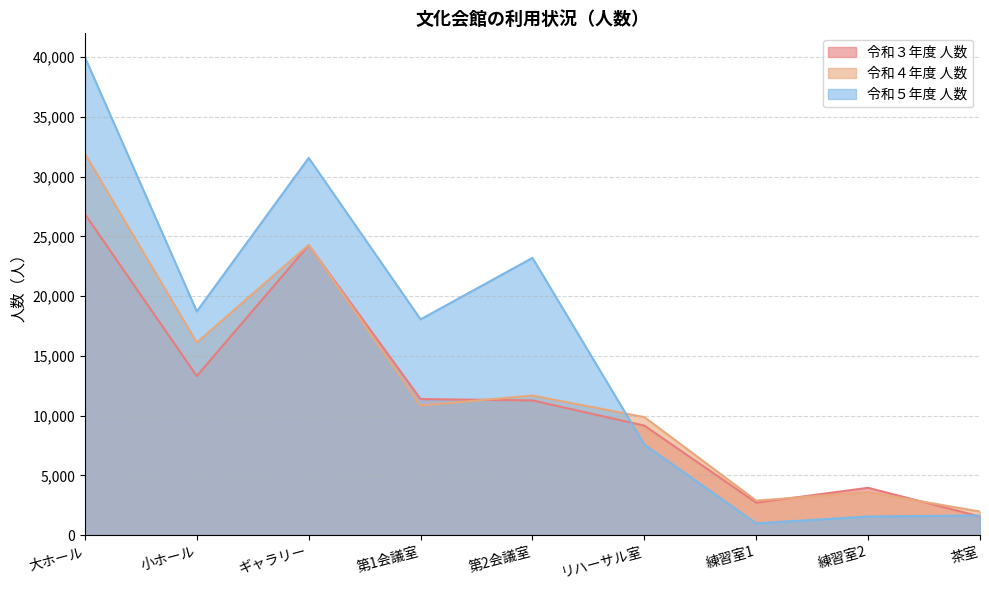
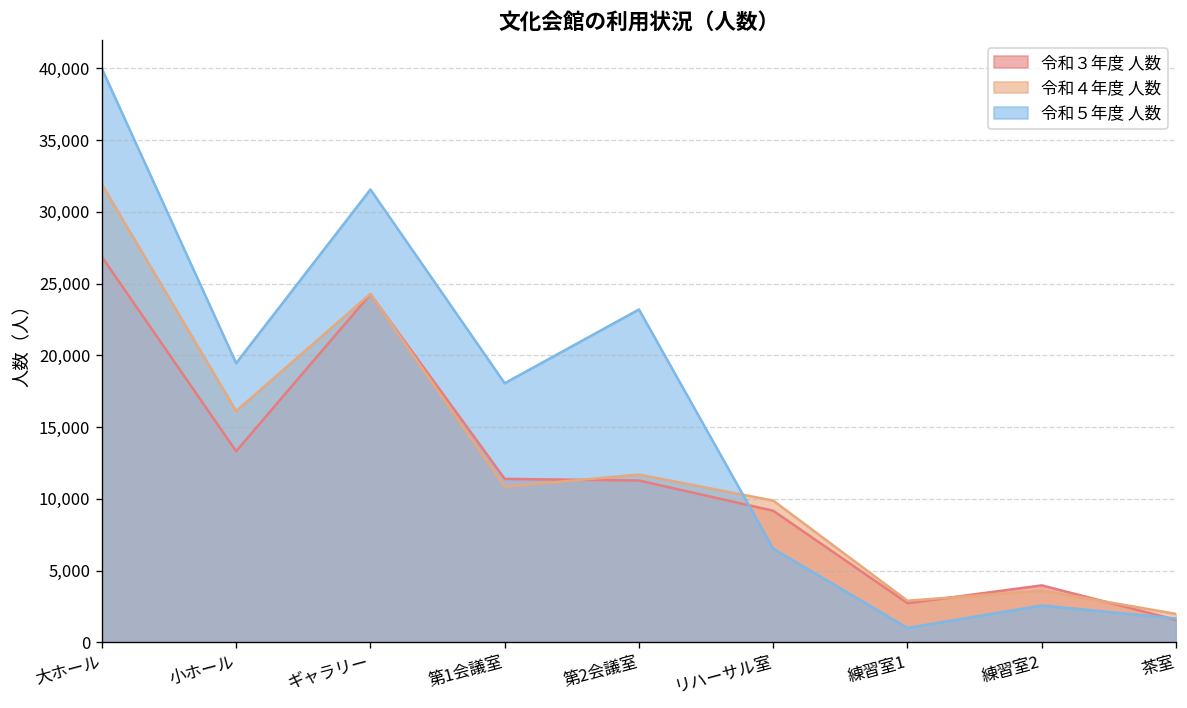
令和５年度 人数, 小ホール: 18,700 -> 19,500
令和５年度 人数, リハーサル室: 7,600 -> 6,500
令和５年度 人数, 練習室2: 1,600 -> 2,600
